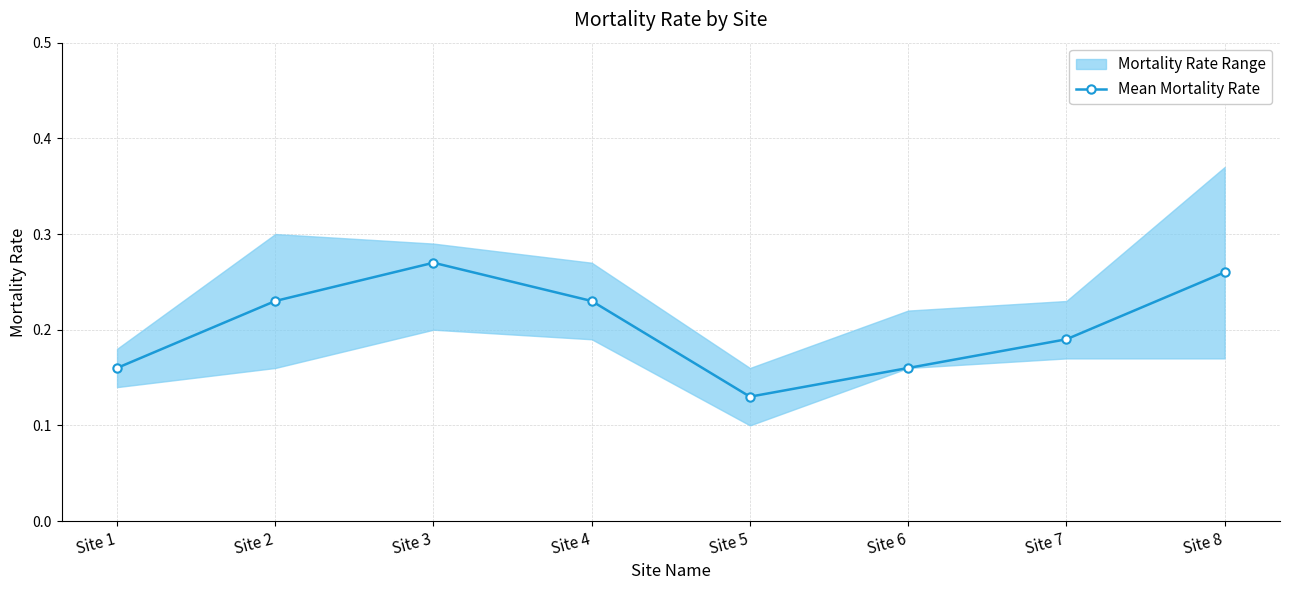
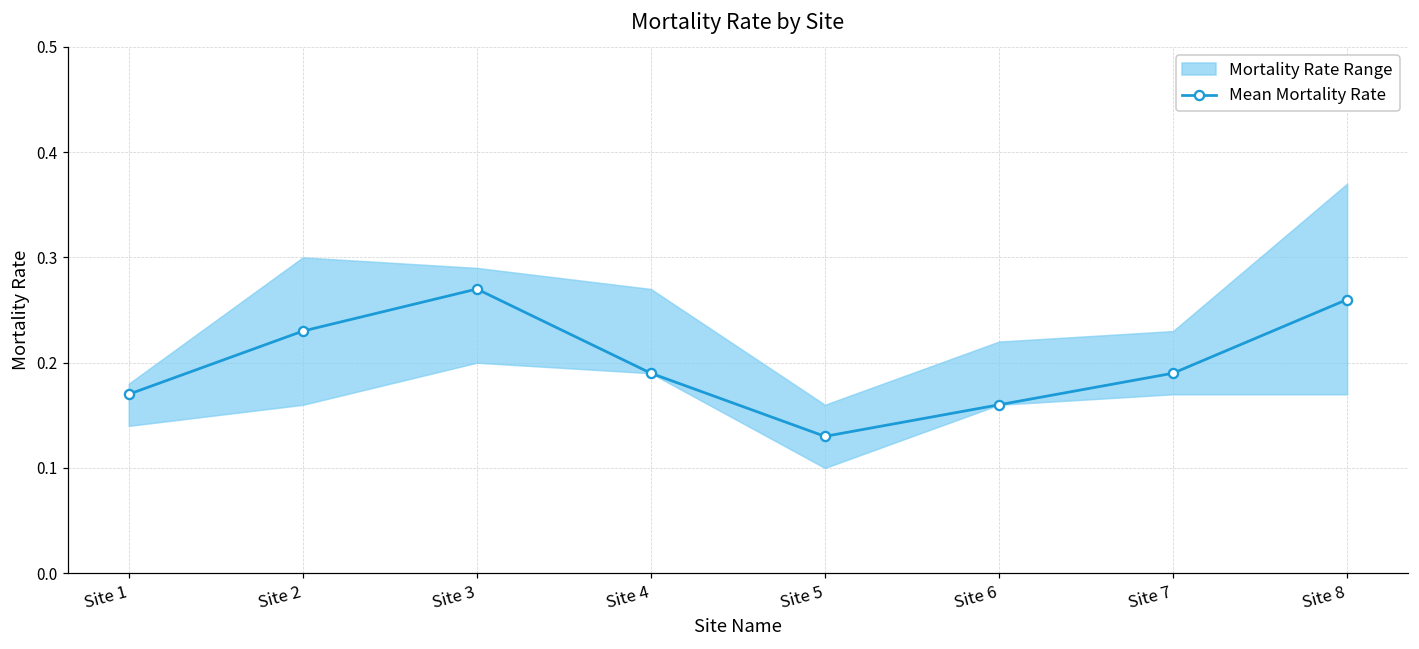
Mean Mortality Rate, Site 1: 0.16 -> 0.17
Mean Mortality Rate, Site 4: 0.23 -> 0.19
